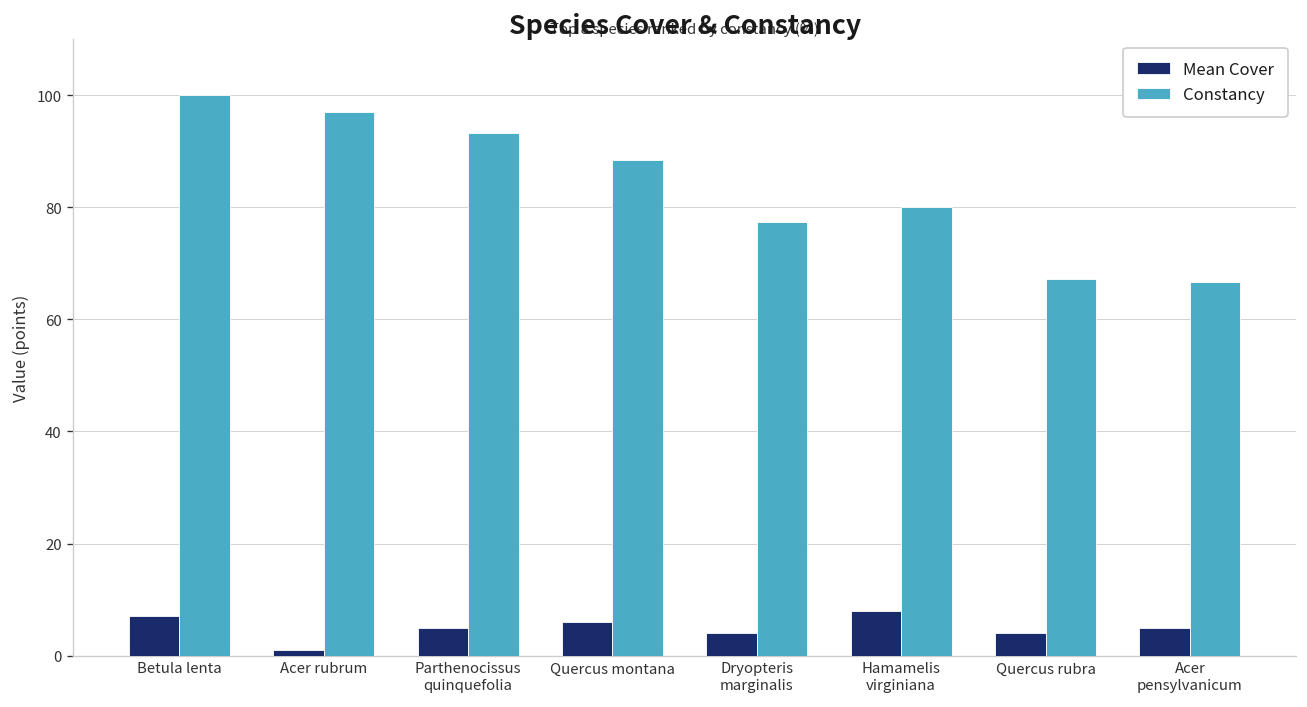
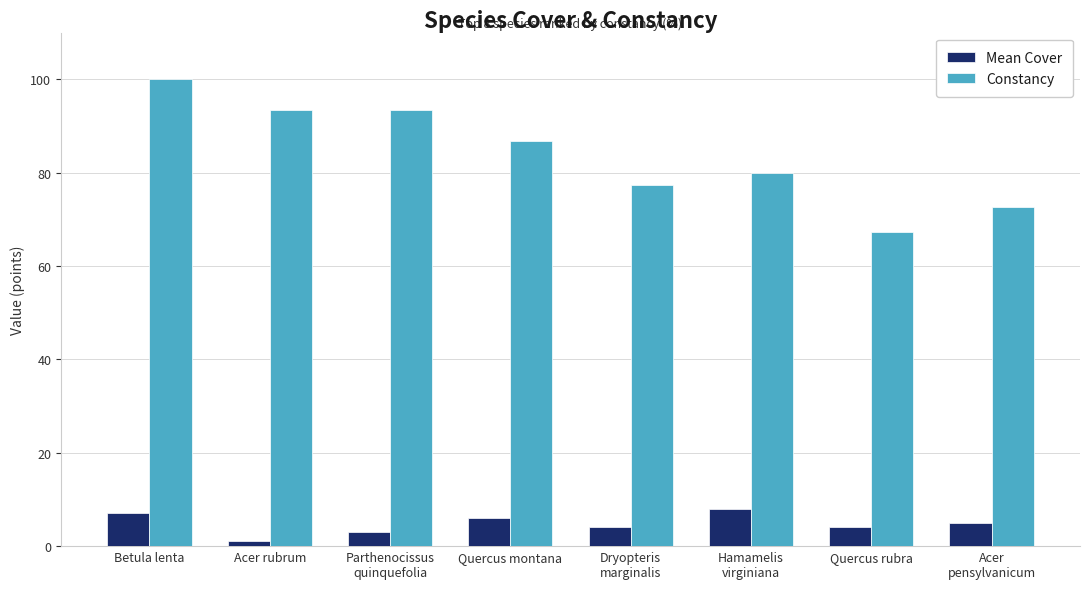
Constancy, Acer rubrum: 97 -> 93
Mean Cover, Parthenocissus quinquefolia: 5 -> 3
Constancy, Quercus montana: 88 -> 87
Constancy, Acer pensylvanicum: 67 -> 73
